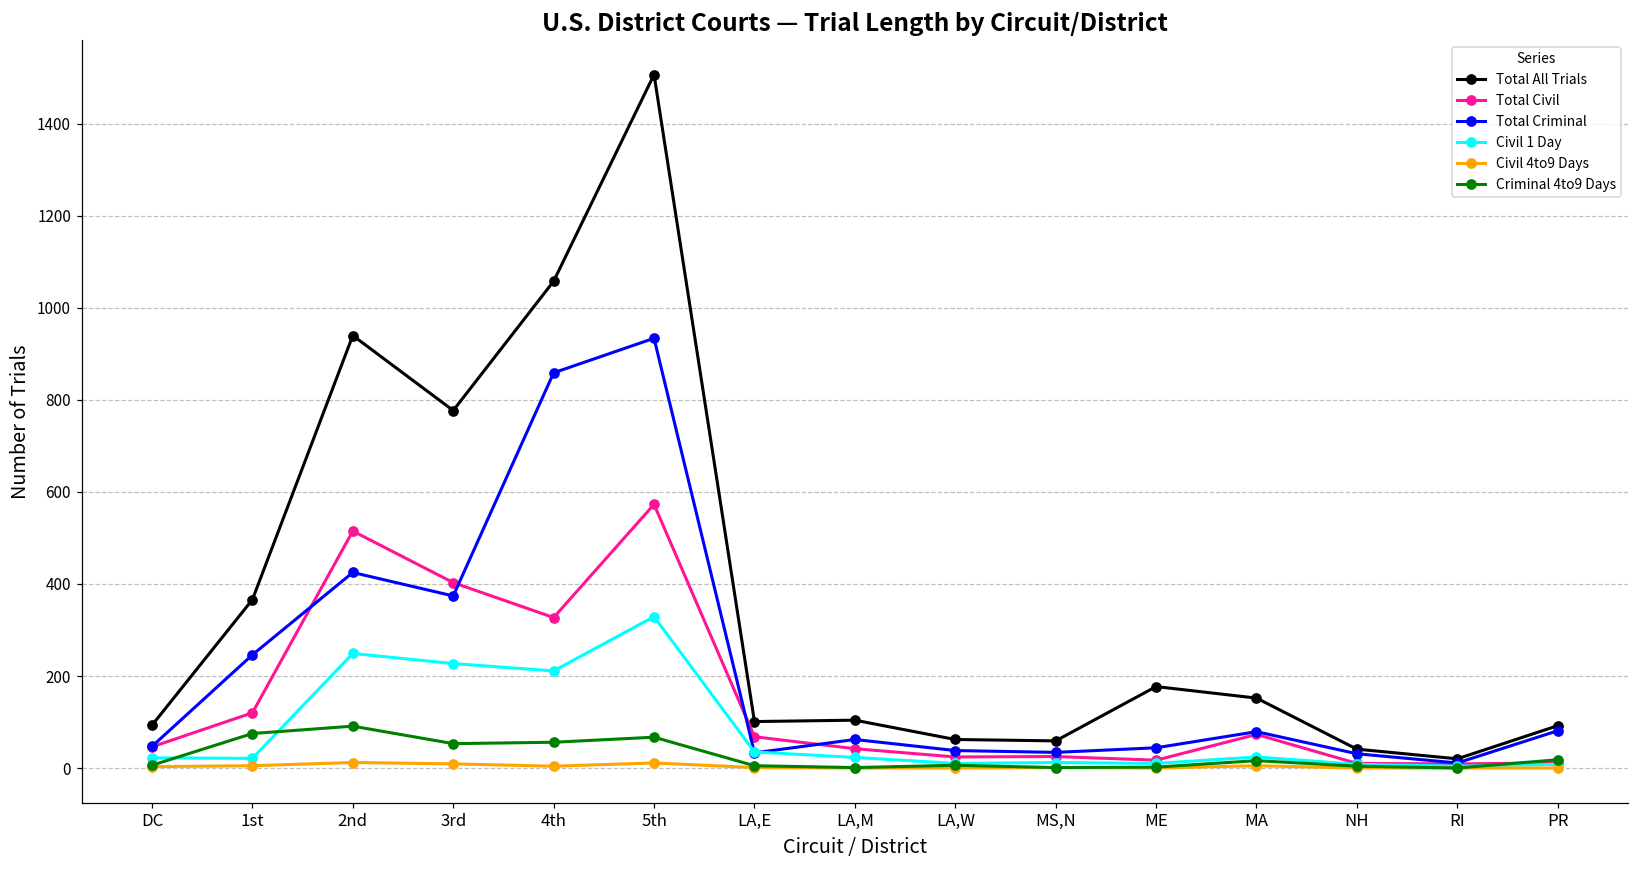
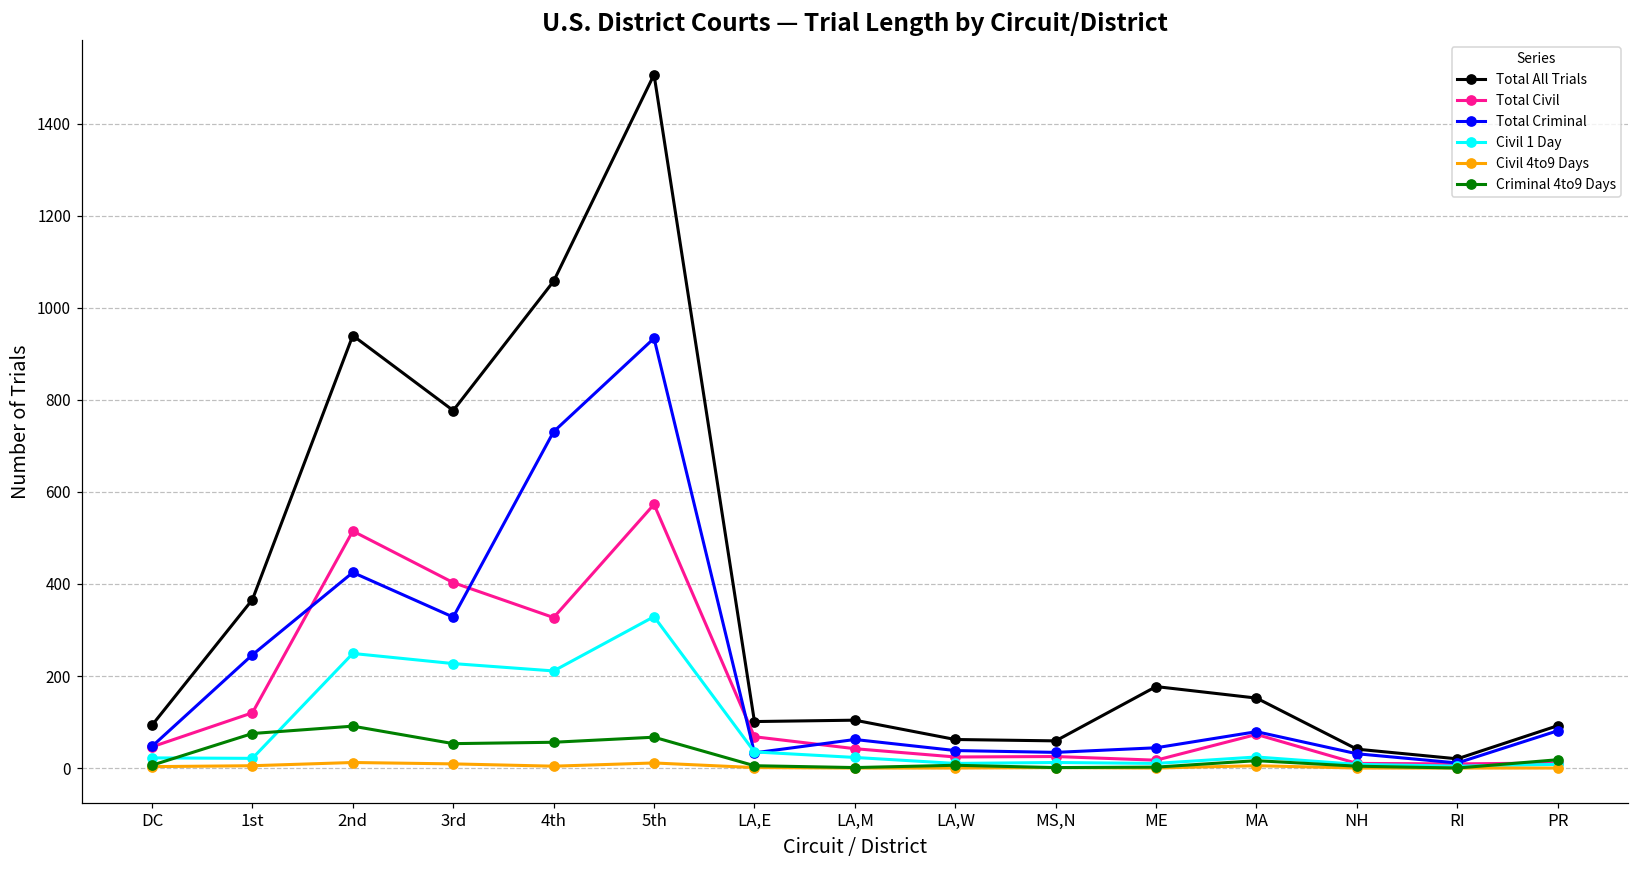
Total Criminal, 3rd: 370 -> 330
Total Criminal, 4th: 860 -> 730
